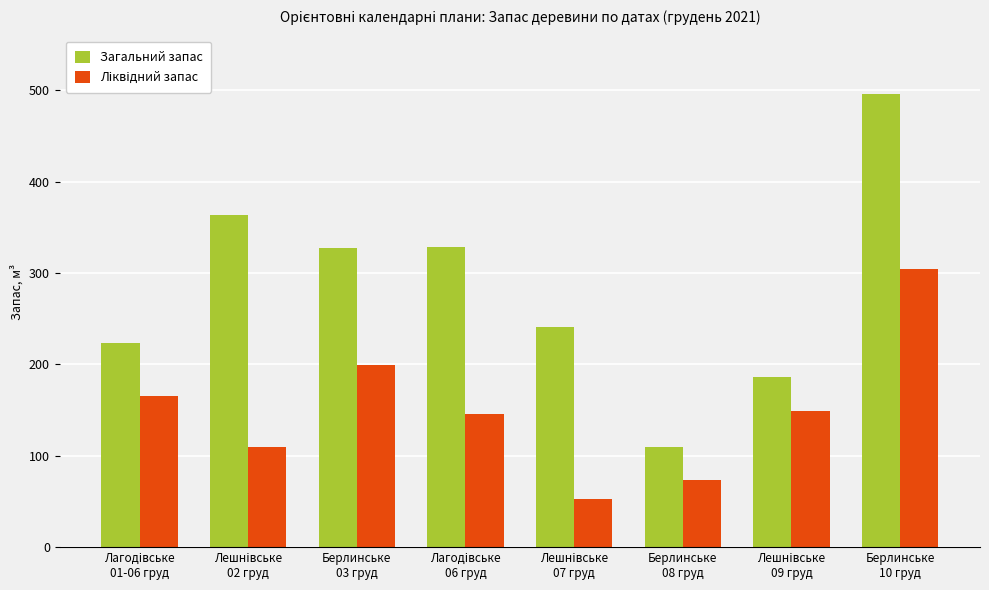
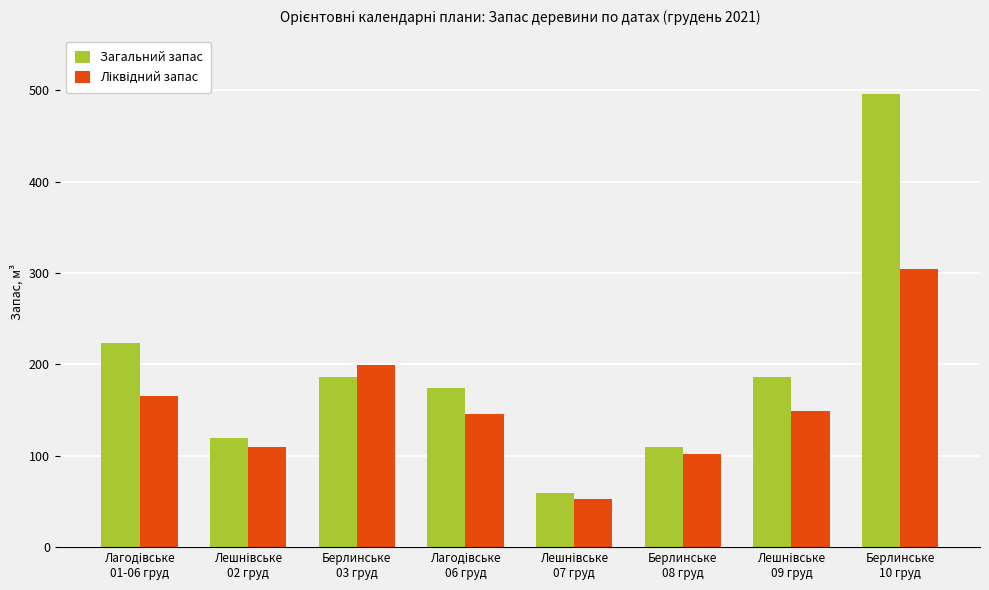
Загальний запас, Лешнівське 02 груд: 360 -> 120
Загальний запас, Берлинське 03 груд: 330 -> 190
Загальний запас, Лагодівське 06 груд: 330 -> 170
Загальний запас, Лешнівське 07 груд: 240 -> 60
Ліквідний запас, Берлинське 08 груд: 70 -> 100
